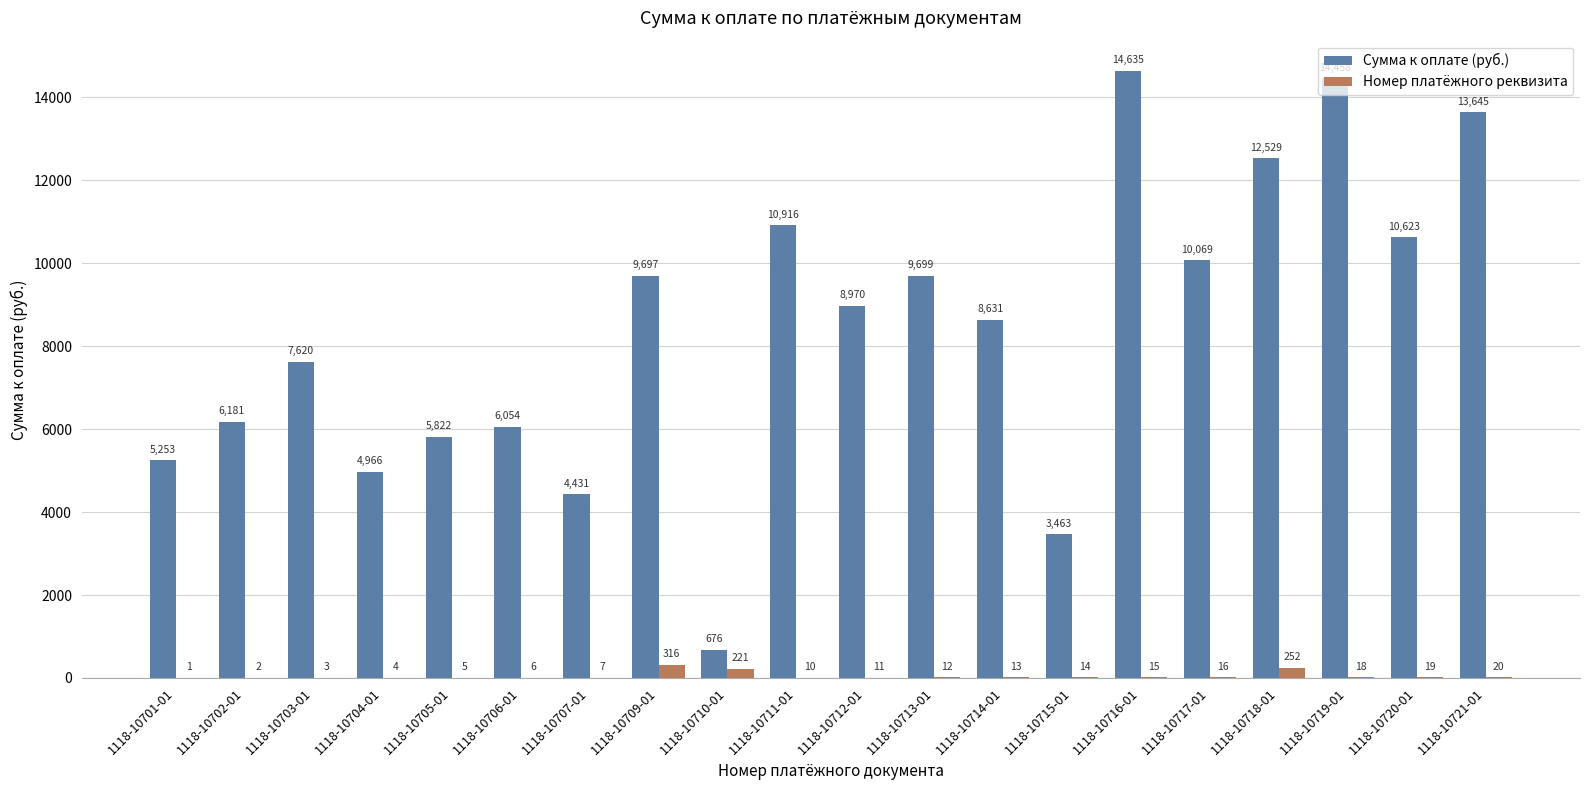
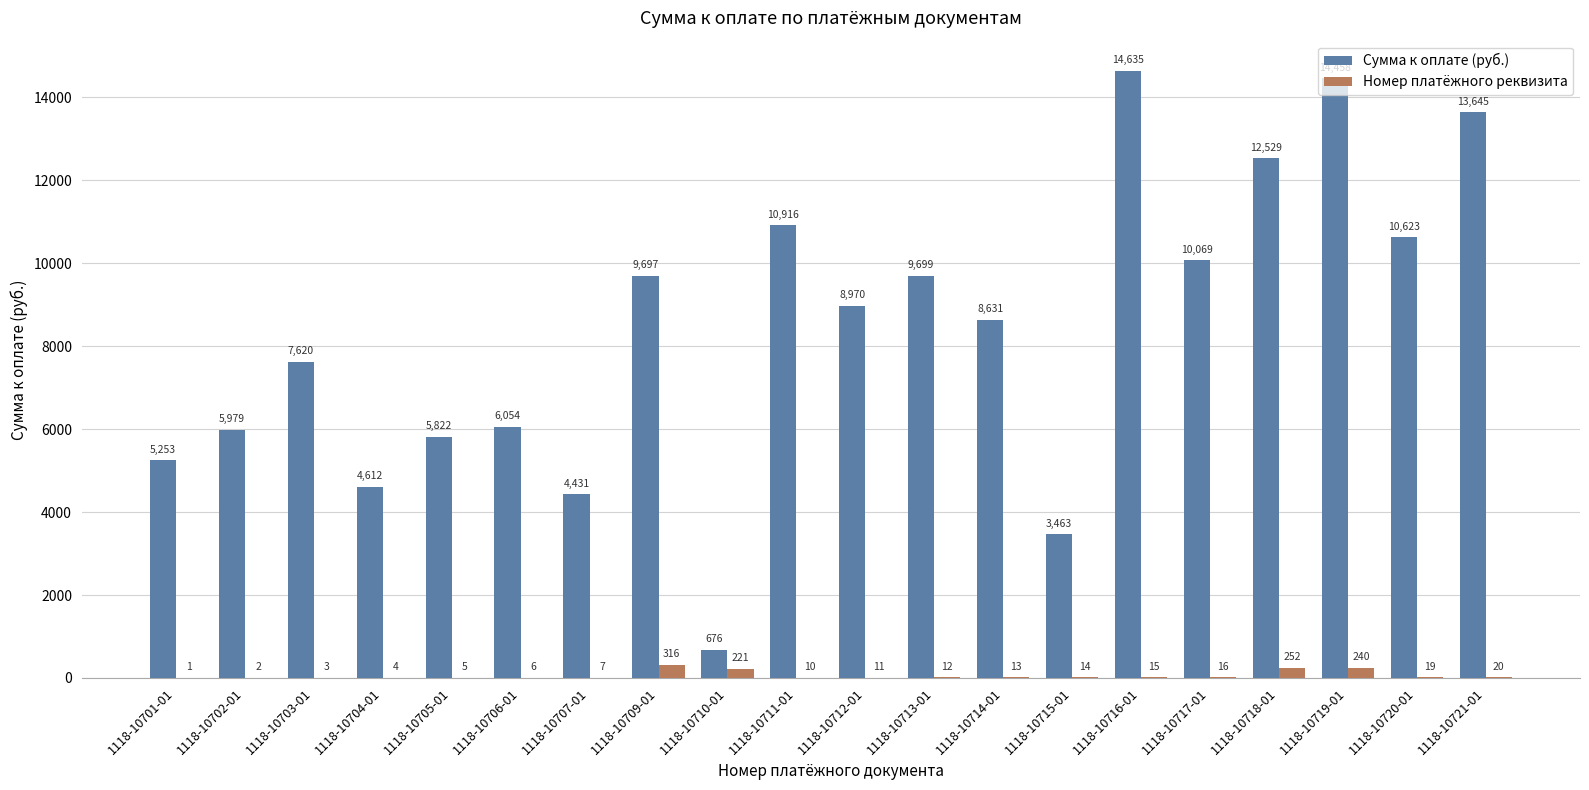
Сумма к оплате (руб.), 1118-10702-01: 6,181 -> 5,979
Сумма к оплате (руб.), 1118-10704-01: 4,966 -> 4,612
Номер платёжного реквизита, 1118-10719-01: 18 -> 240
